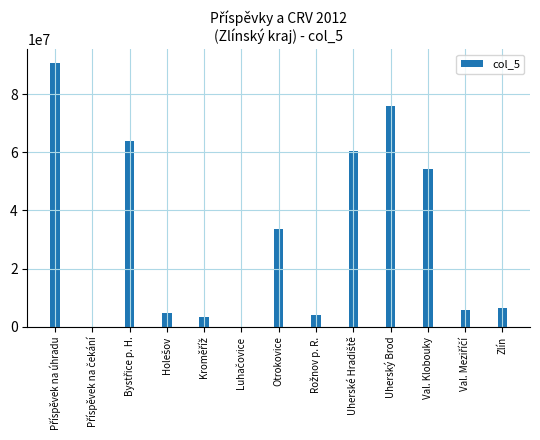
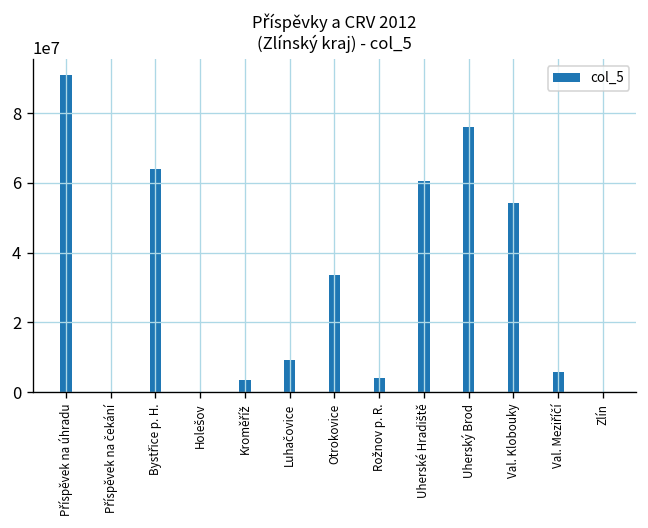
Holešov: 5000000 -> 0
Luhačovice: 0 -> 9000000
Zlín: 7000000 -> 0
